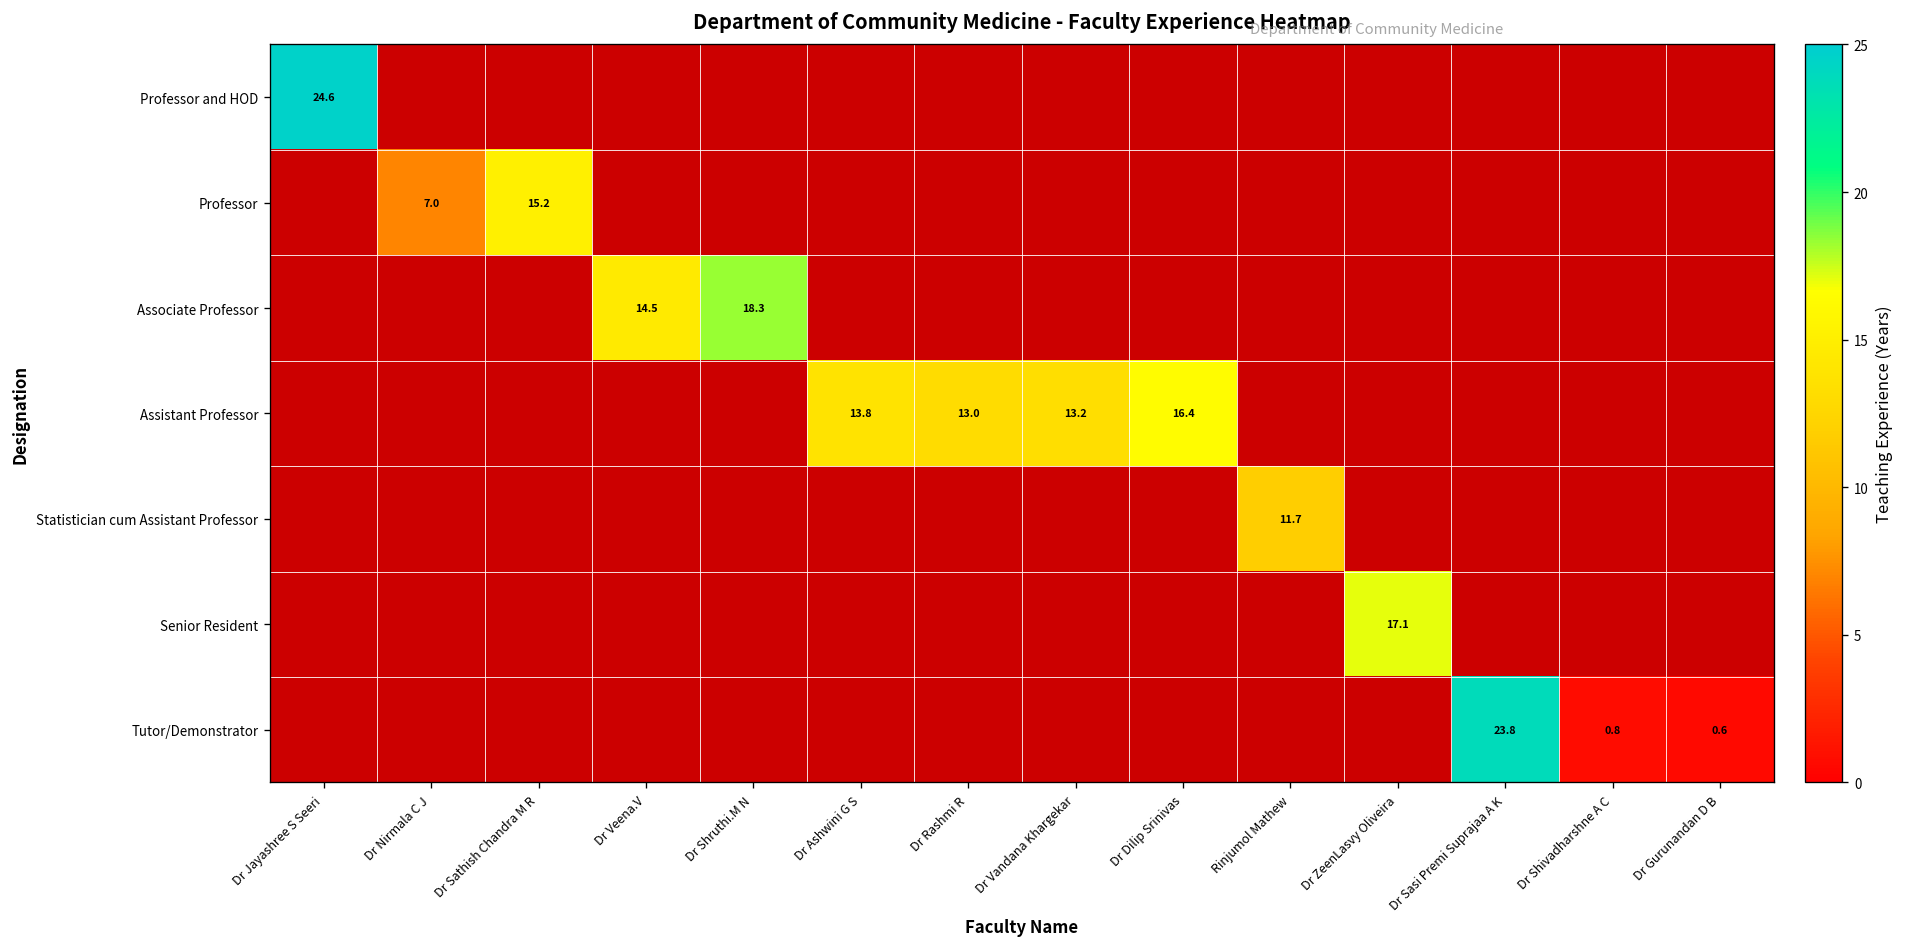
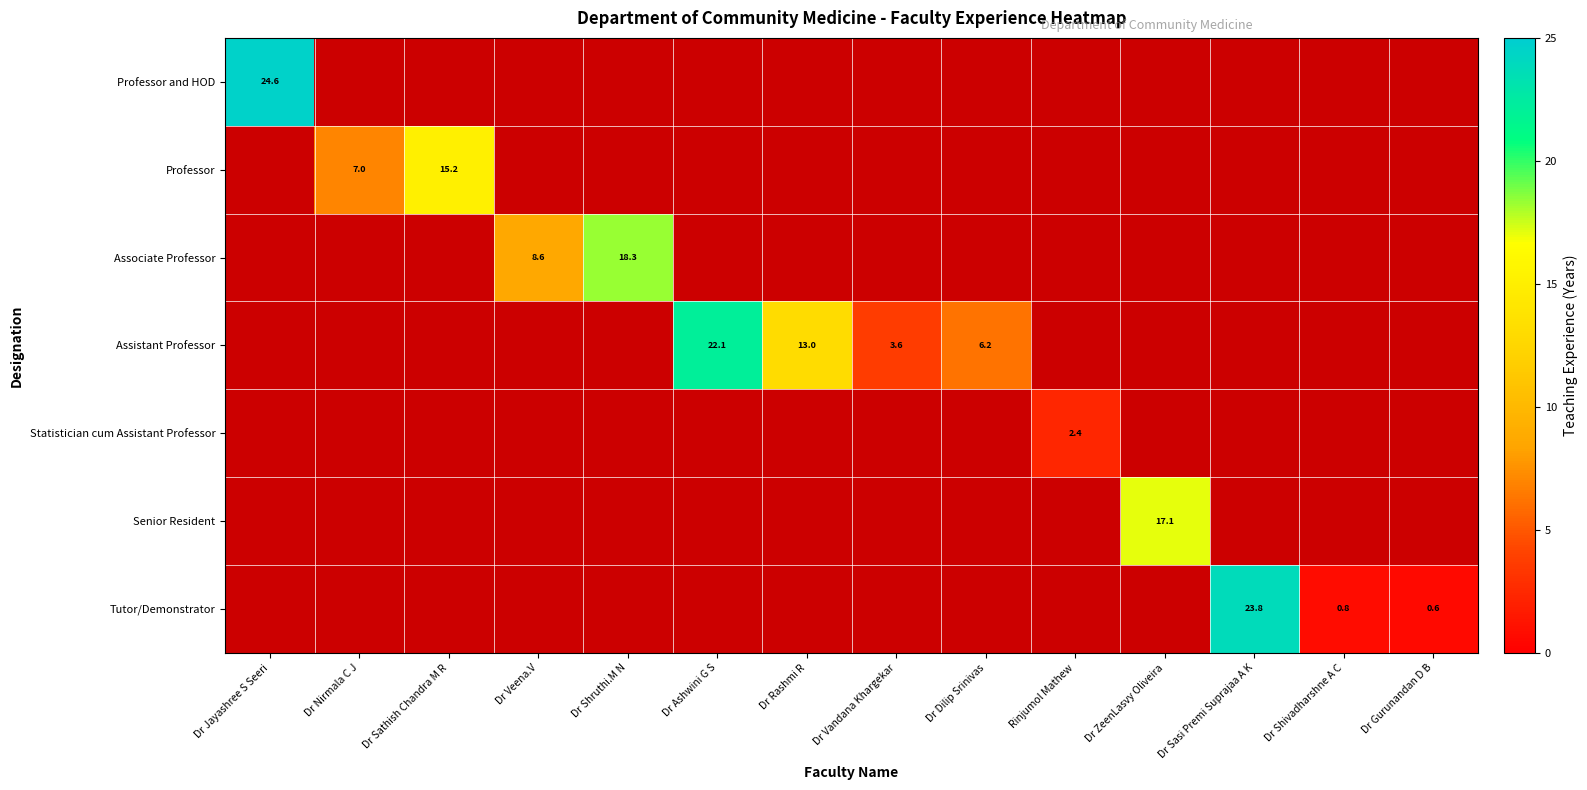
Associate Professor, Dr Veena.V: 14.5 -> 8.6
Assistant Professor, Dr Ashwini G S: 13.8 -> 22.1
Assistant Professor, Dr Vandana Khargekar: 13.2 -> 3.6
Assistant Professor, Dr Dilip Srinivas: 16.4 -> 6.2
Statistician cum Assistant Professor, Rinjumol Mathew: 11.7 -> 2.4
